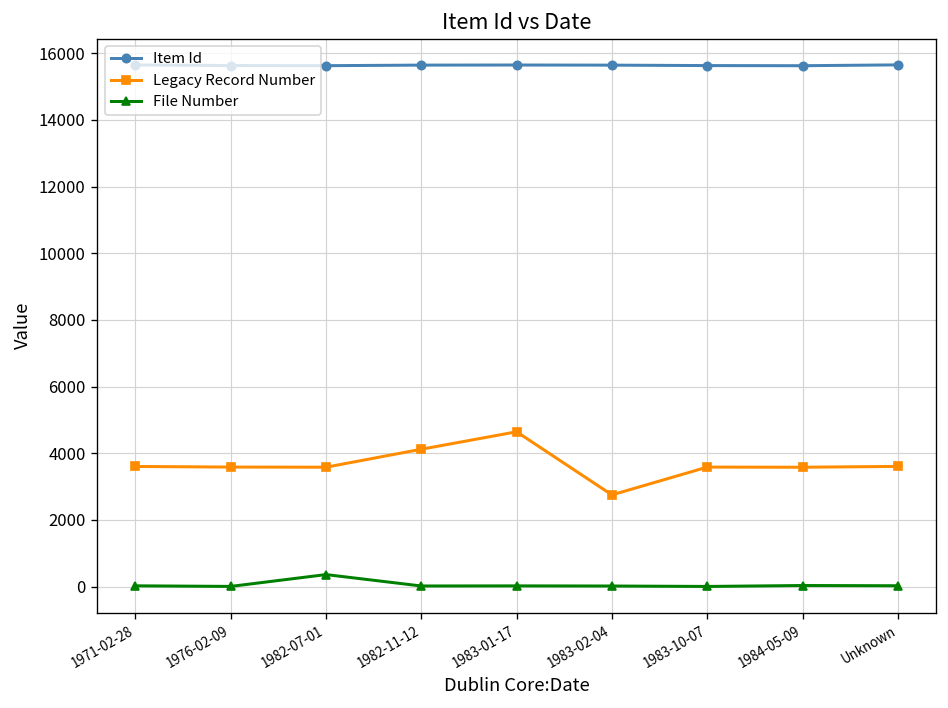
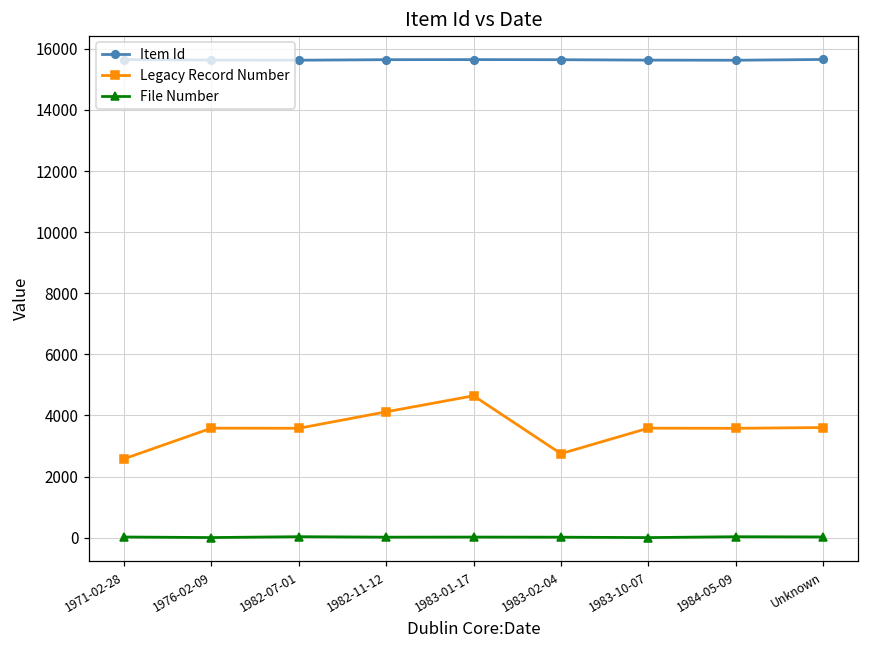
Legacy Record Number, 1971-02-28: 3600 -> 2600
File Number, 1982-07-01: 400 -> 0
